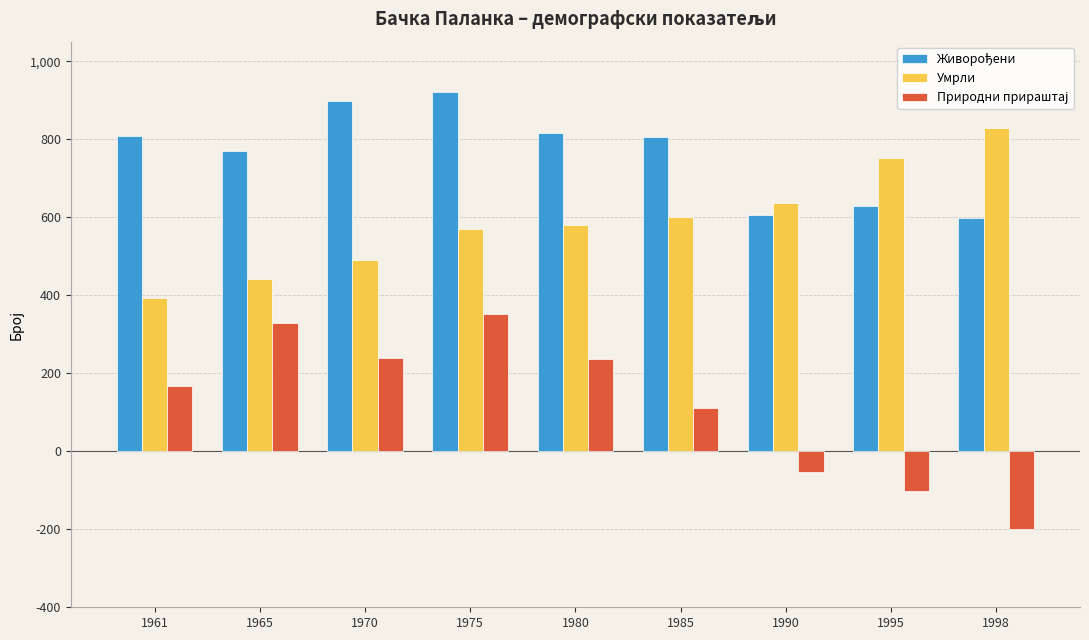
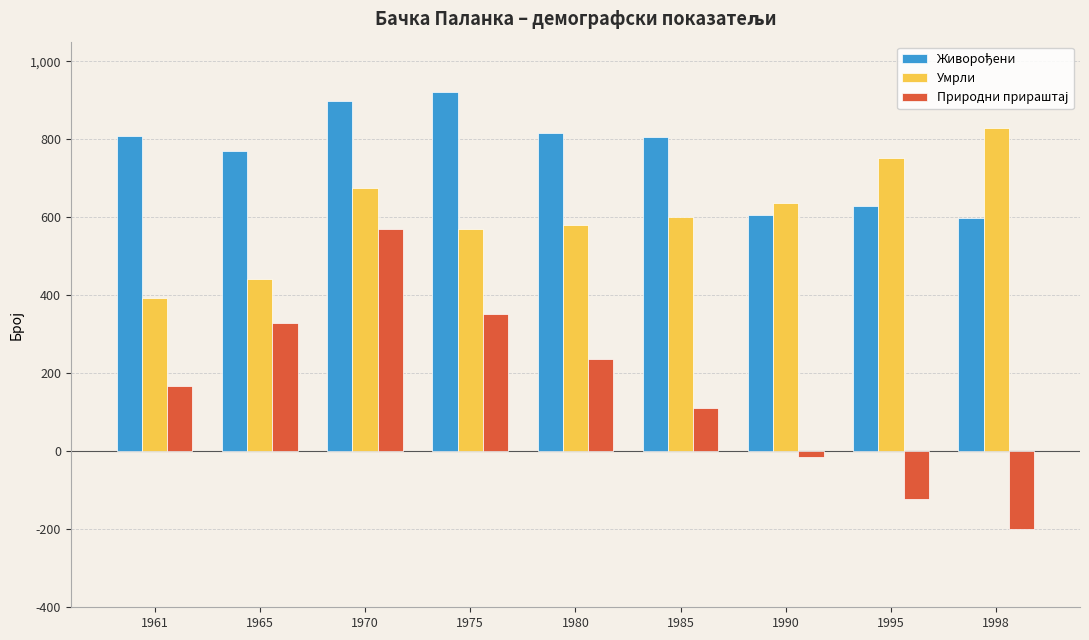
Умрли, 1970: 490 -> 680
Природни прираштај, 1970: 240 -> 570
Природни прираштај, 1990: -50 -> -20
Природни прираштај, 1995: -100 -> -120
